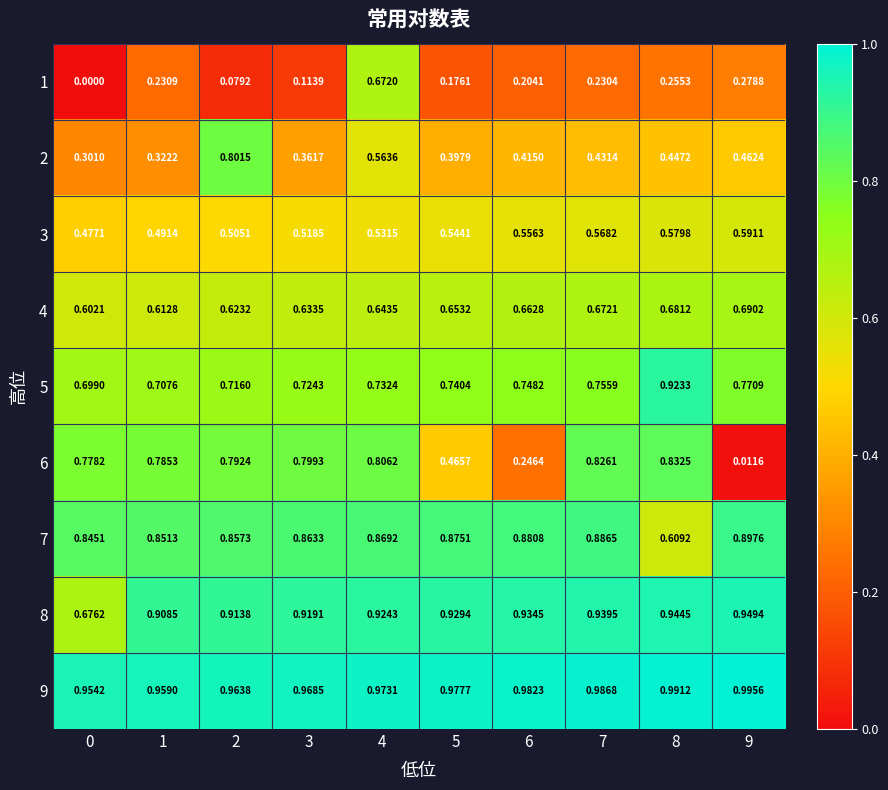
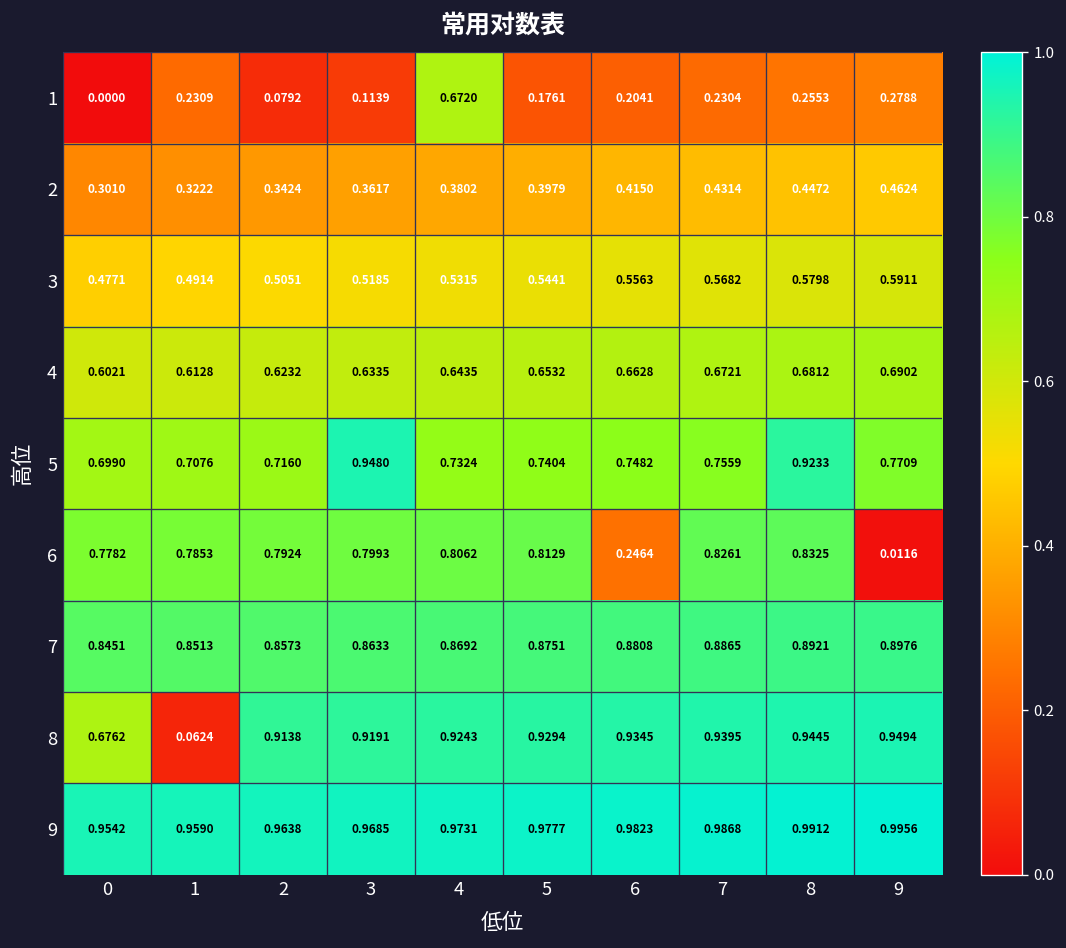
2, 2: 0.8015 -> 0.3424
2, 4: 0.5636 -> 0.3802
5, 3: 0.7243 -> 0.9480
6, 5: 0.4657 -> 0.8129
7, 8: 0.6092 -> 0.8921
8, 1: 0.9085 -> 0.0624
